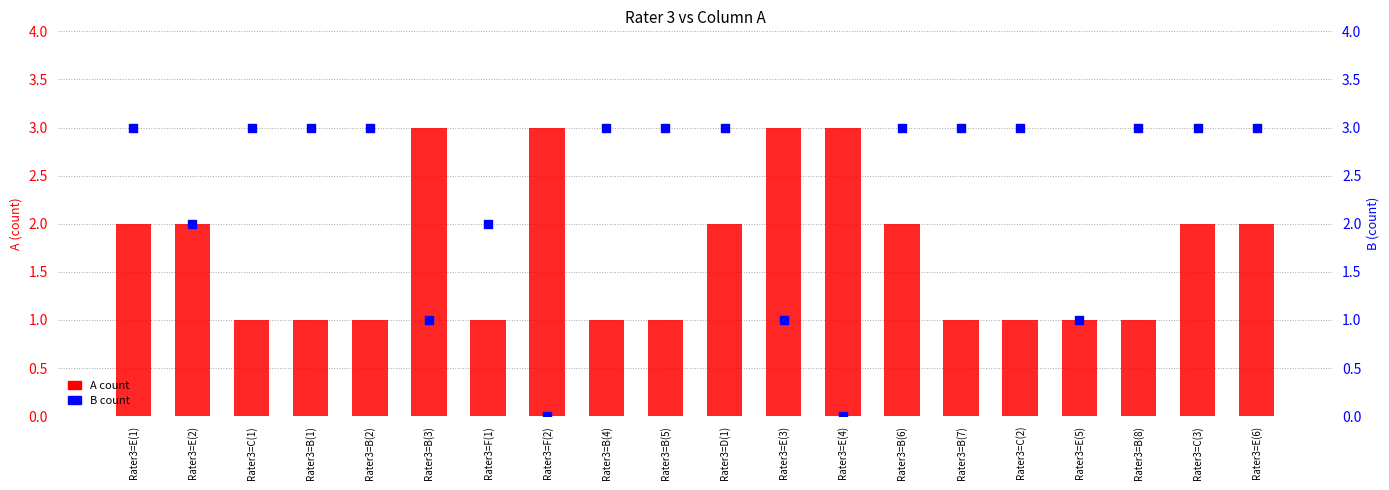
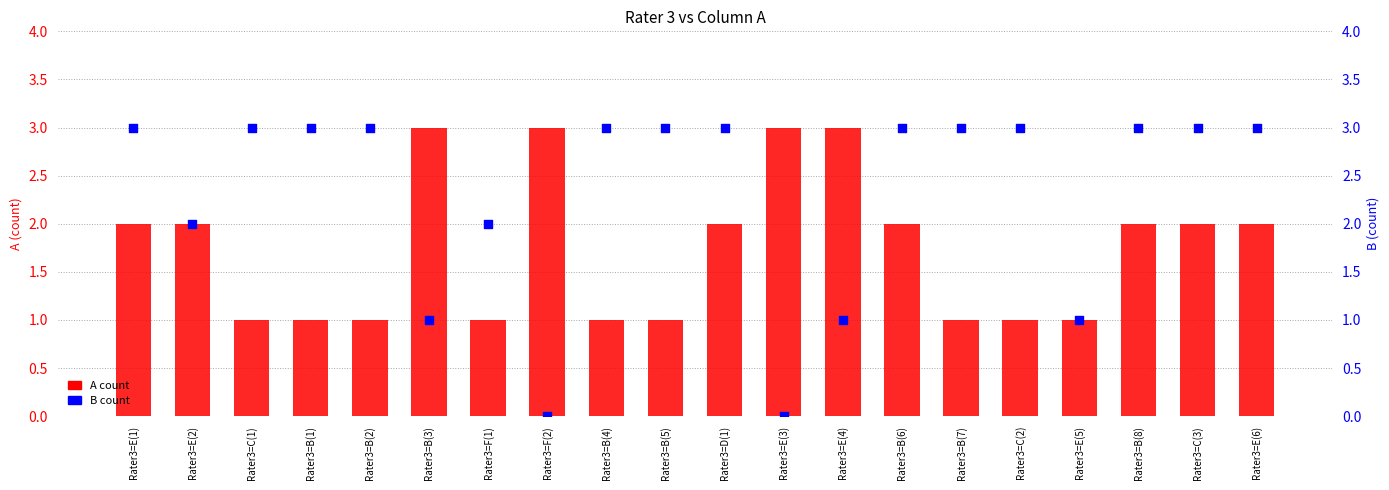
A count, Rater3=B(8): 1 -> 2
B count, Rater3=E(3): 1 -> 0
B count, Rater3=E(4): 0 -> 1
